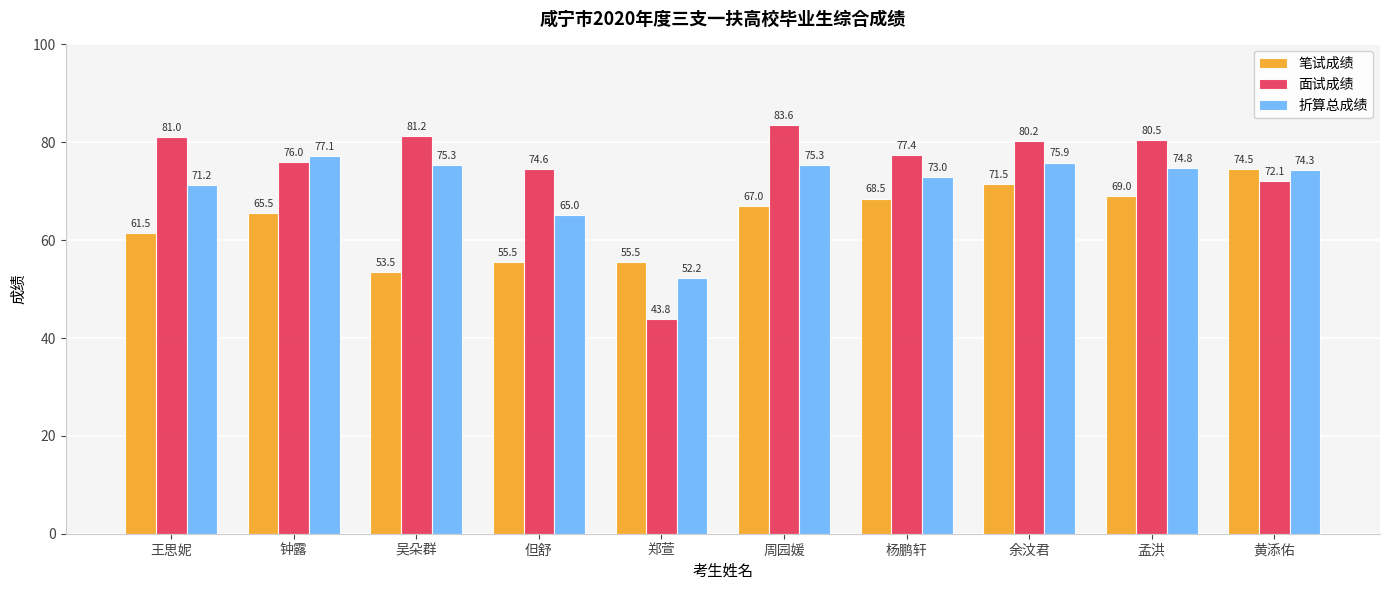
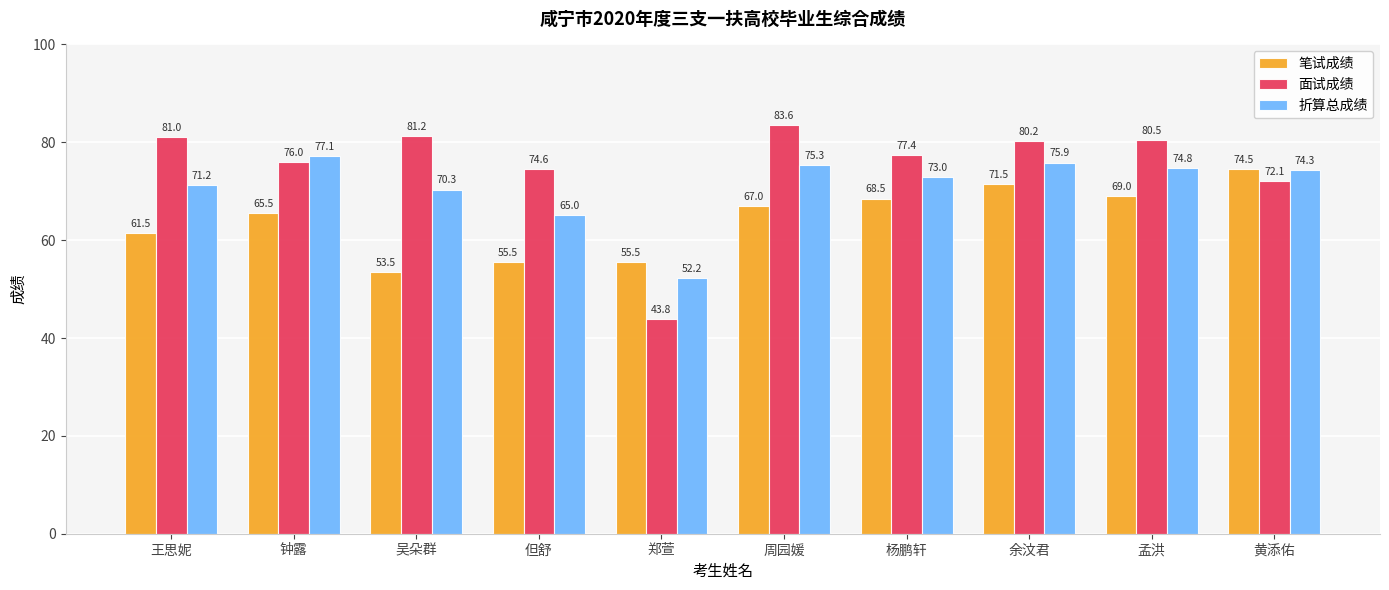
折算总成绩, 吴朵群: 75.3 -> 70.3
